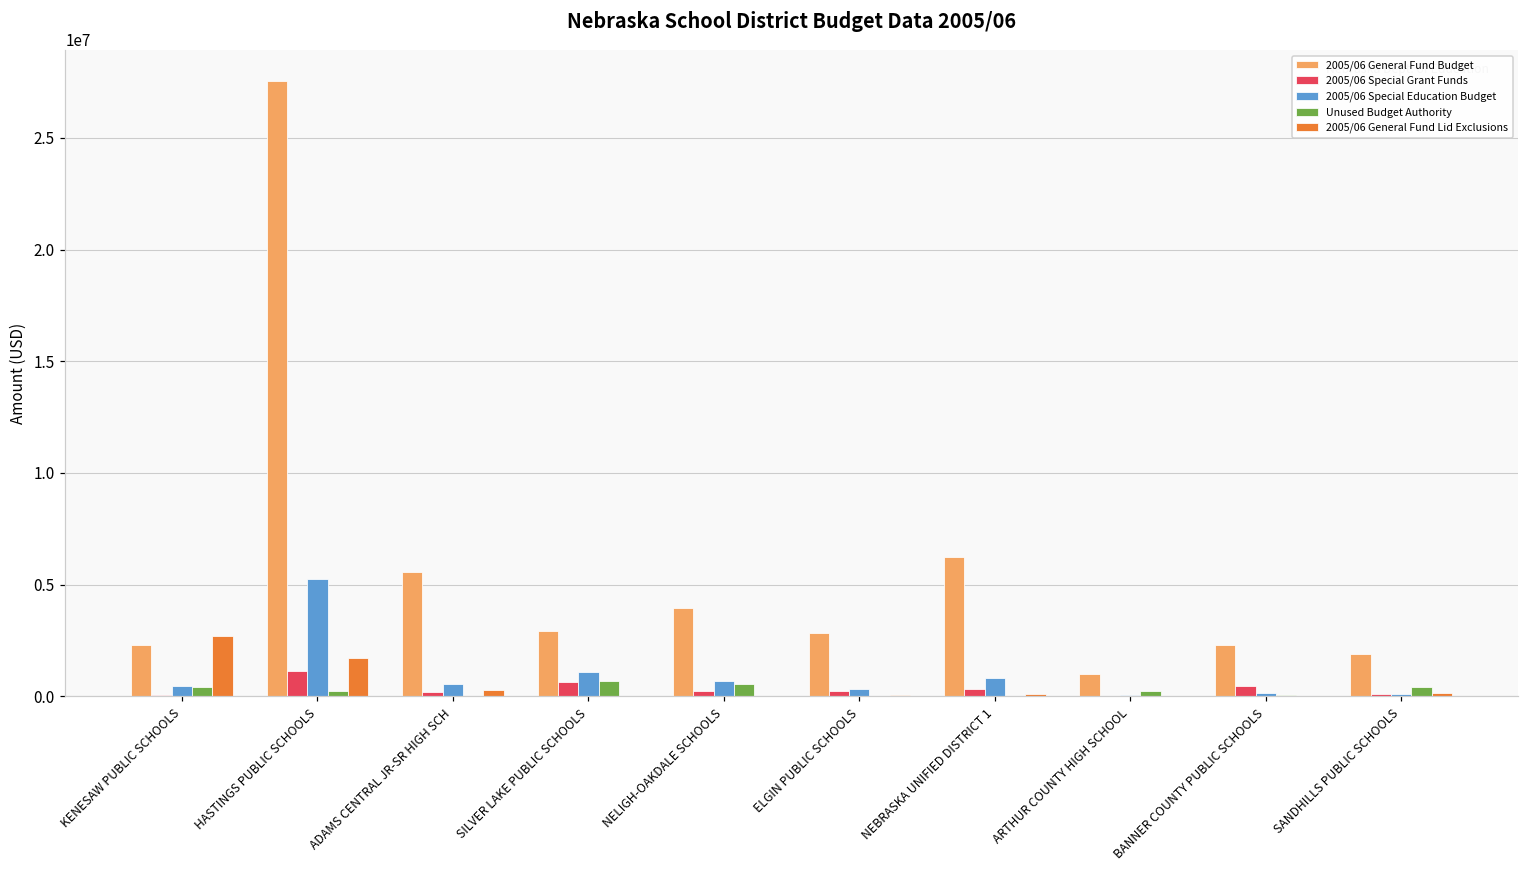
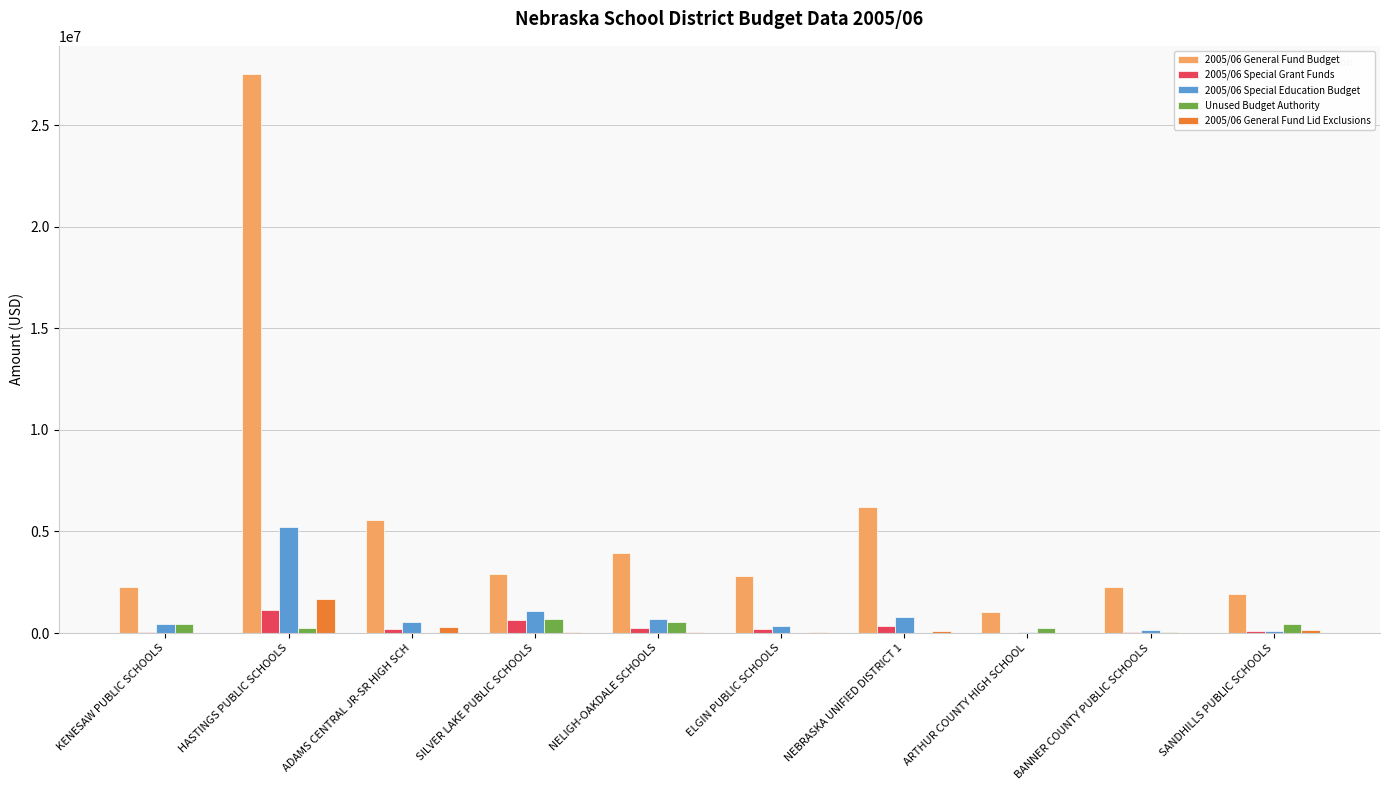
2005/06 General Fund Lid Exclusions, KENESAW PUBLIC SCHOOLS: 2700000 -> 0
2005/06 Special Grant Funds, BANNER COUNTY PUBLIC SCHOOLS: 500000 -> 100000
